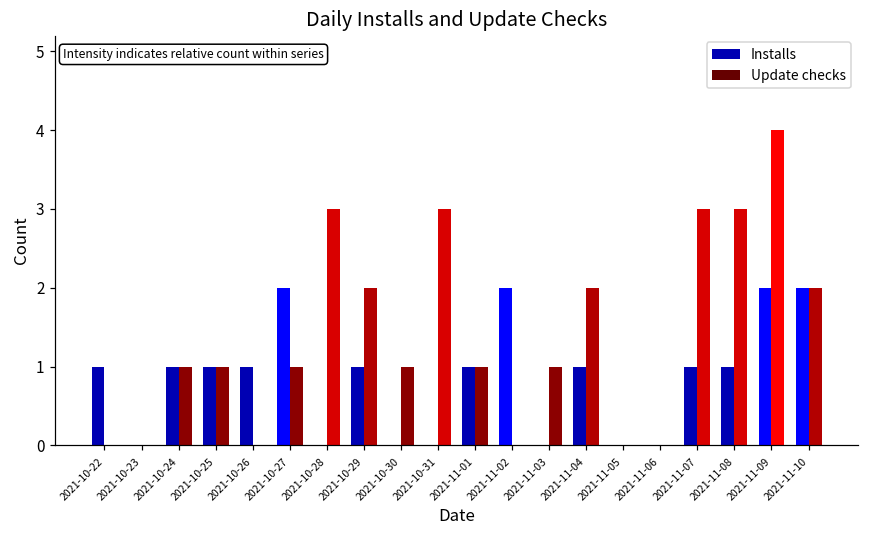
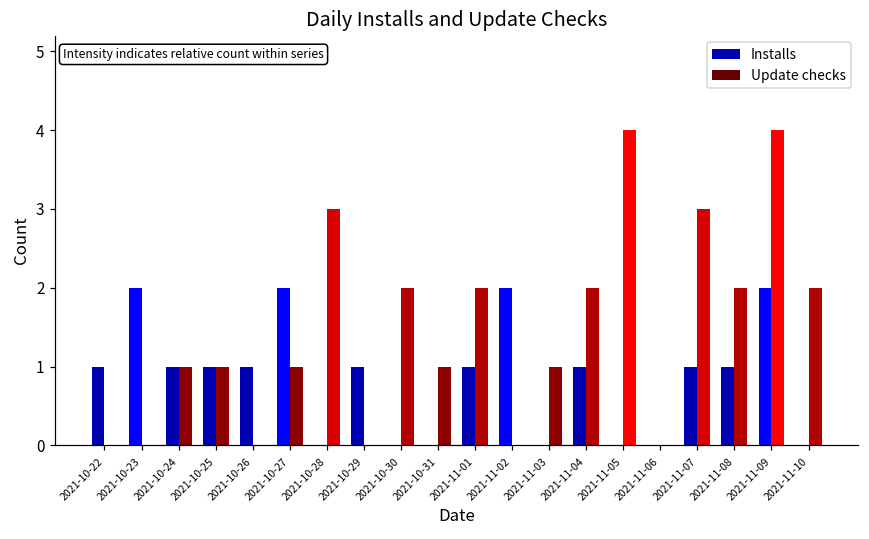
Installs, 2021-10-23: 0 -> 2
Update checks, 2021-10-29: 2 -> 0
Update checks, 2021-10-30: 1 -> 2
Update checks, 2021-10-31: 3 -> 1
Update checks, 2021-11-01: 1 -> 2
Update checks, 2021-11-05: 0 -> 4
Update checks, 2021-11-08: 3 -> 2
Installs, 2021-11-10: 2 -> 0
